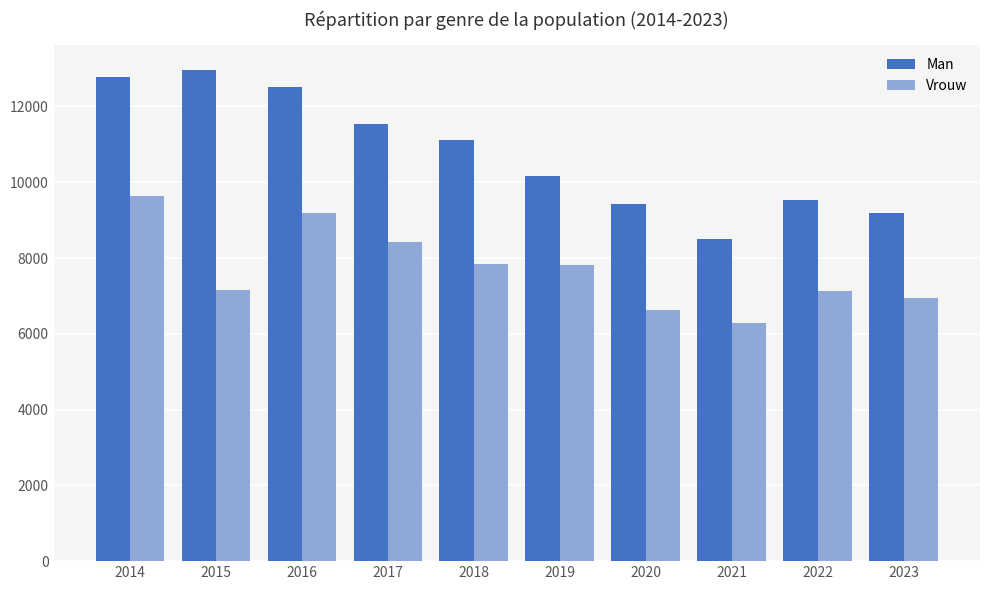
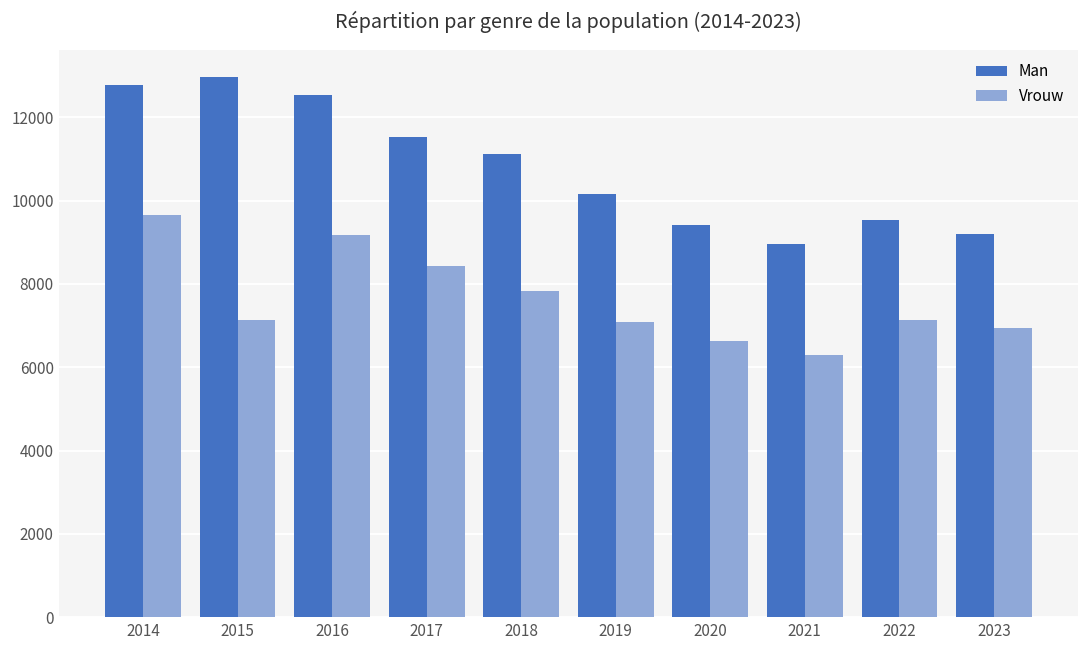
Vrouw, 2019: 7800 -> 7100
Man, 2021: 8500 -> 8900
